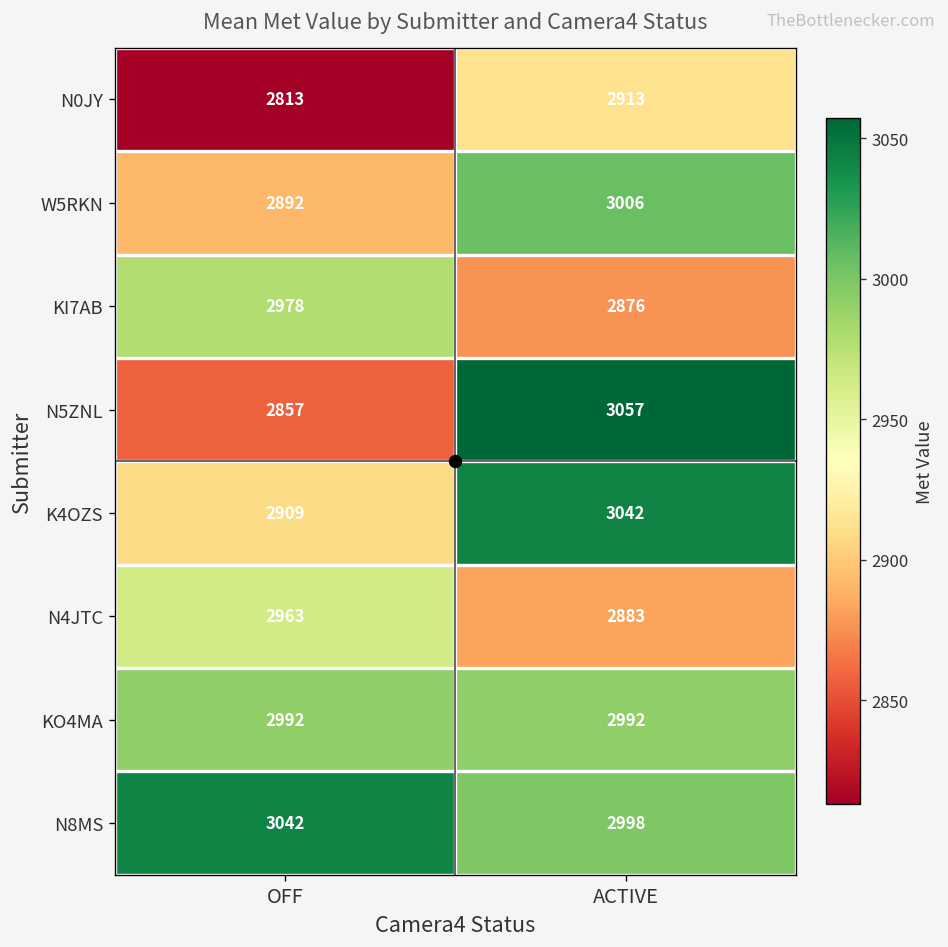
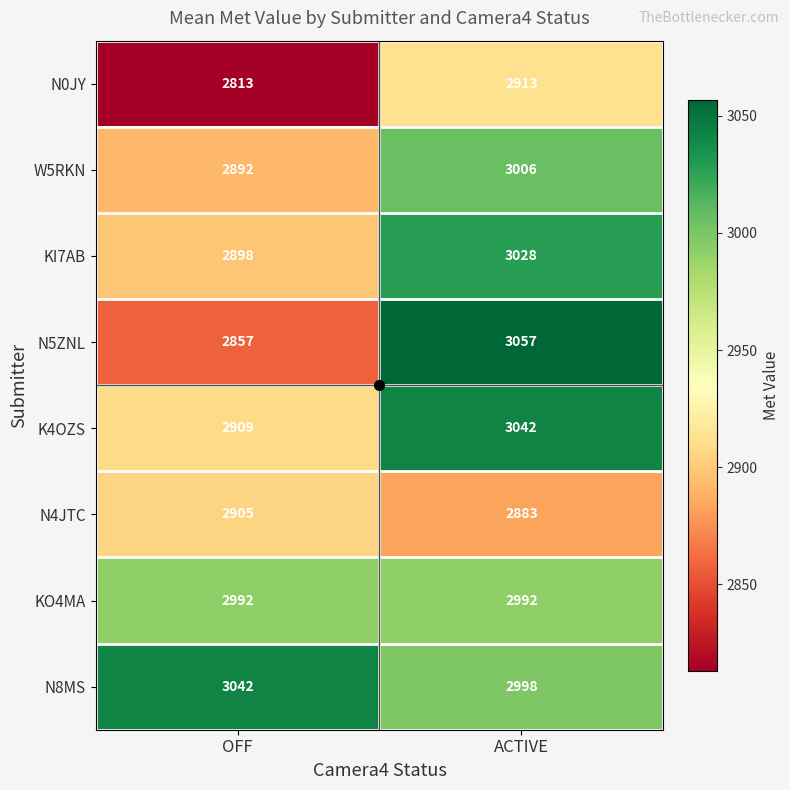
KI7AB, OFF: 2978 -> 2898
KI7AB, ACTIVE: 2876 -> 3028
N4JTC, OFF: 2963 -> 2905
